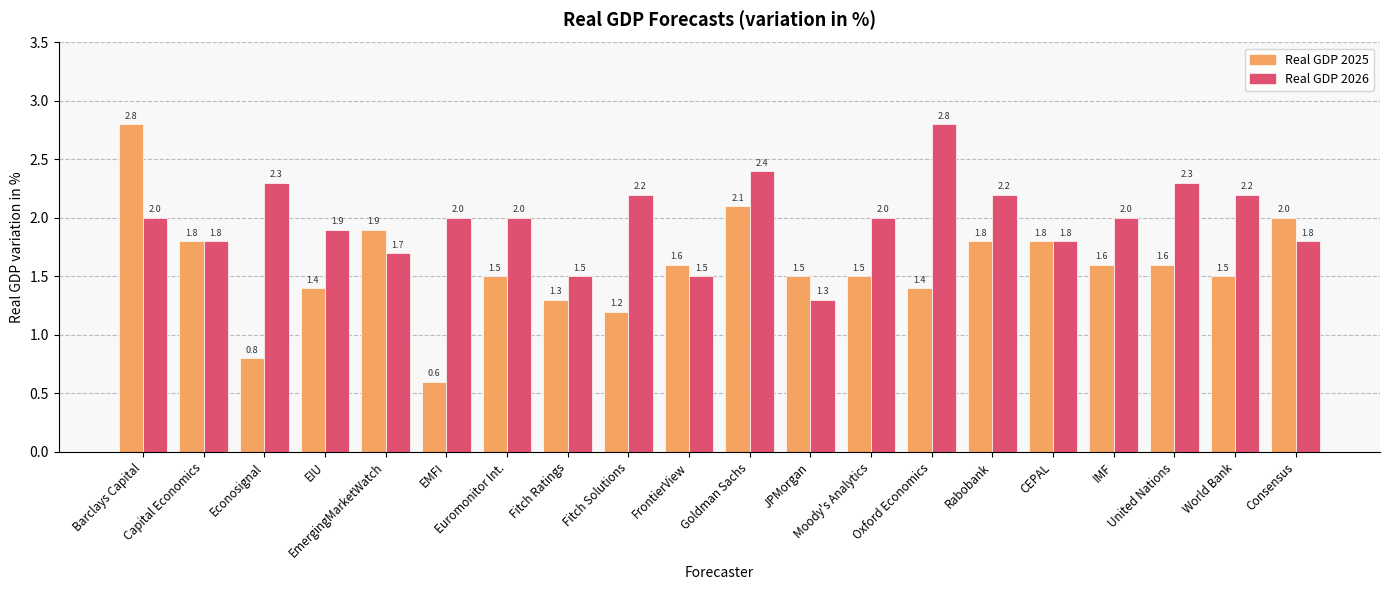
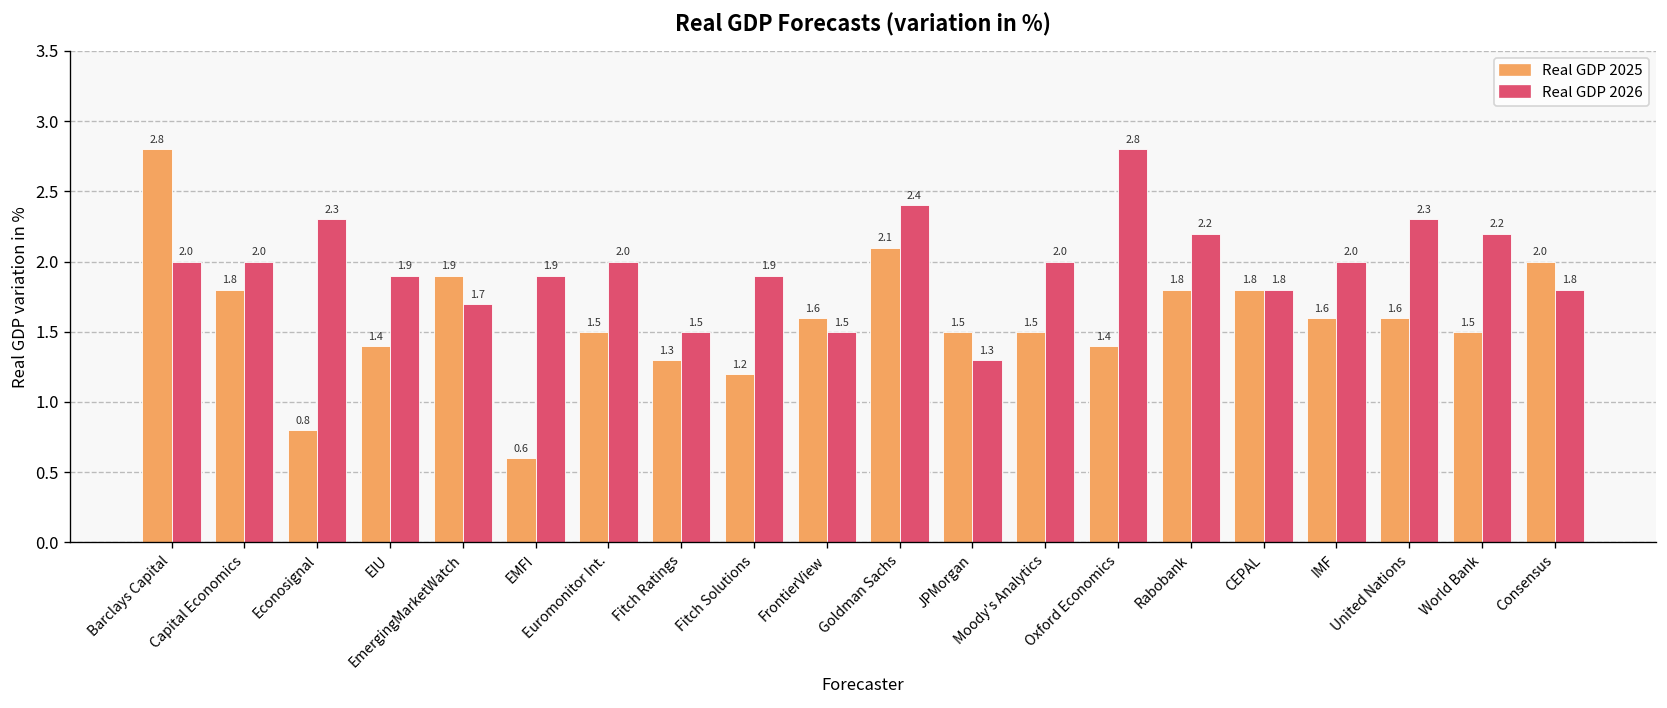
Real GDP 2026, Capital Economics: 1.8 -> 2.0
Real GDP 2026, EMFI: 2.0 -> 1.9
Real GDP 2026, Fitch Solutions: 2.2 -> 1.9
